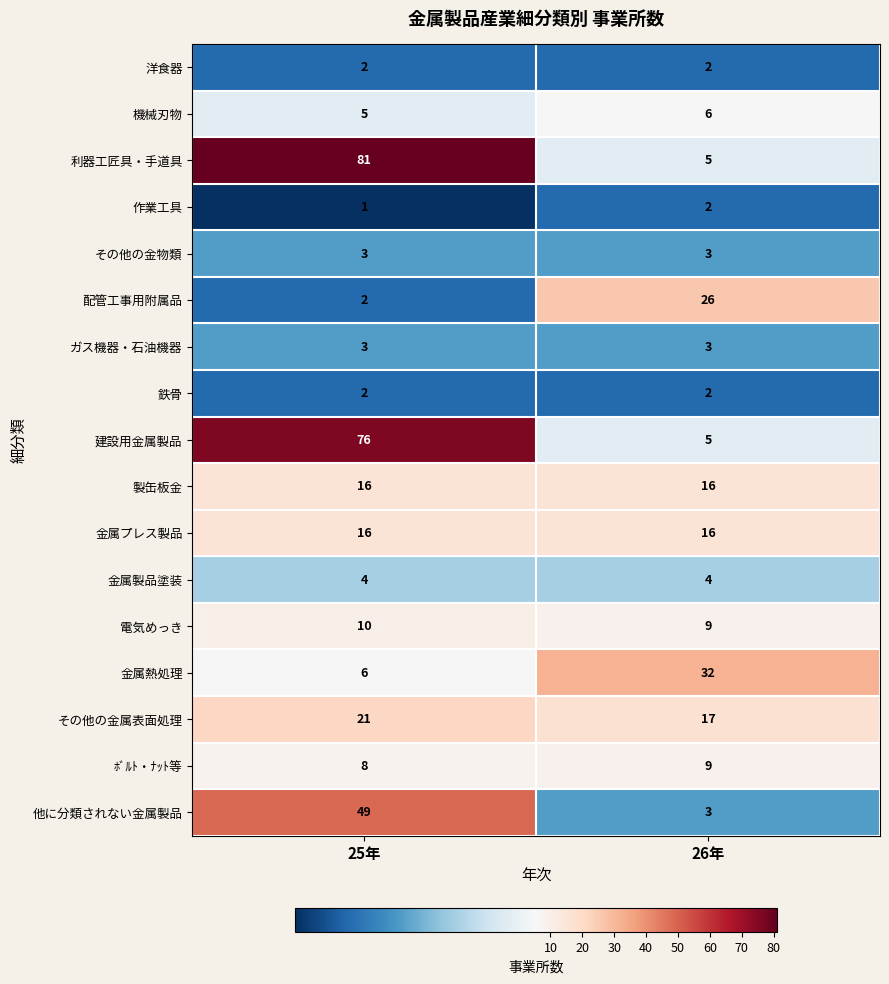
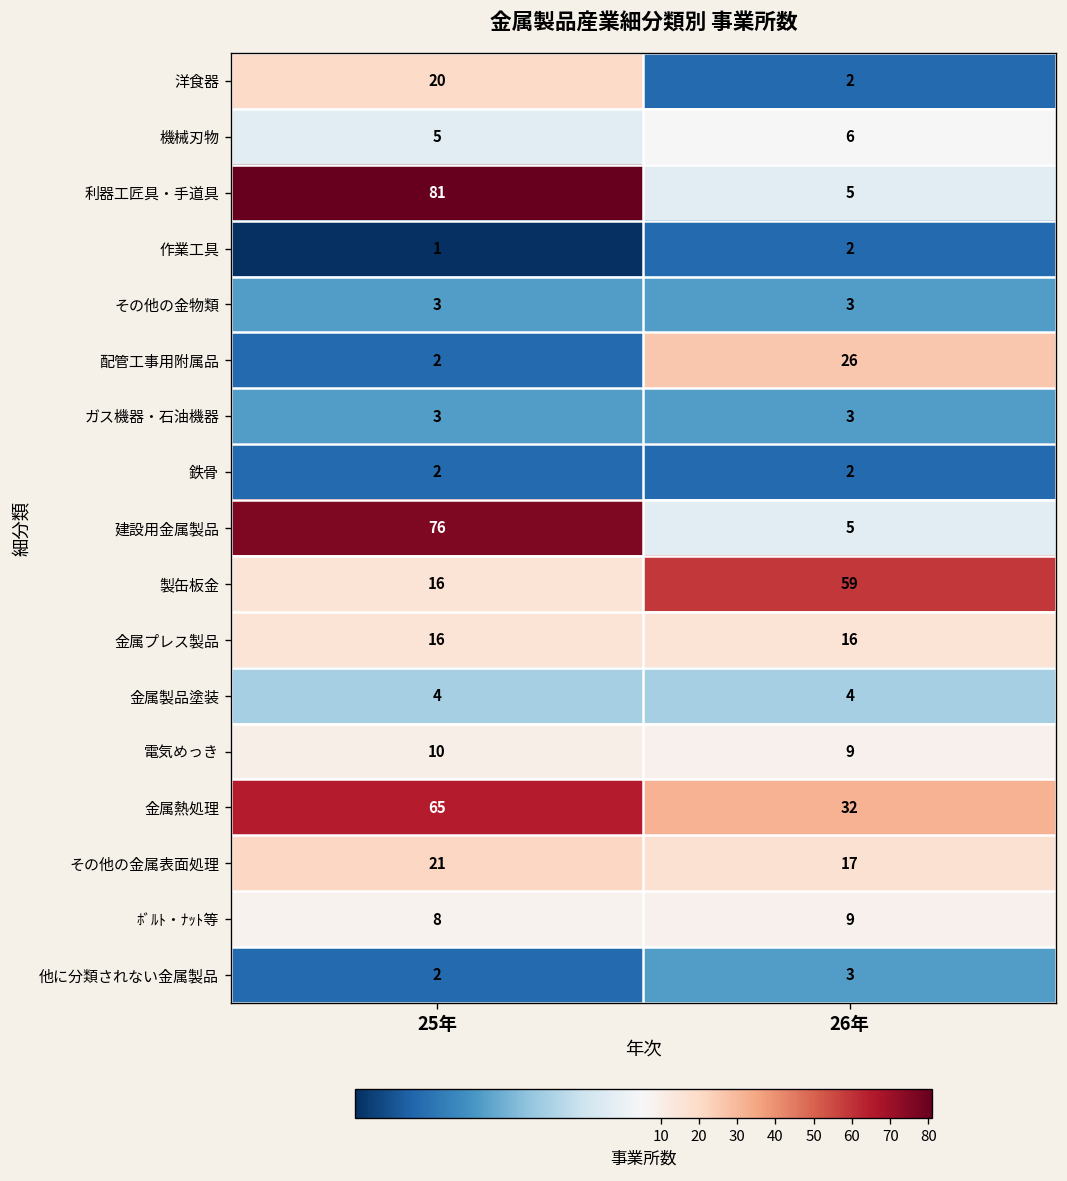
洋食器, 25年: 2 -> 20
製缶板金, 26年: 16 -> 59
金属熱処理, 25年: 6 -> 65
他に分類されない金属製品, 25年: 49 -> 2
